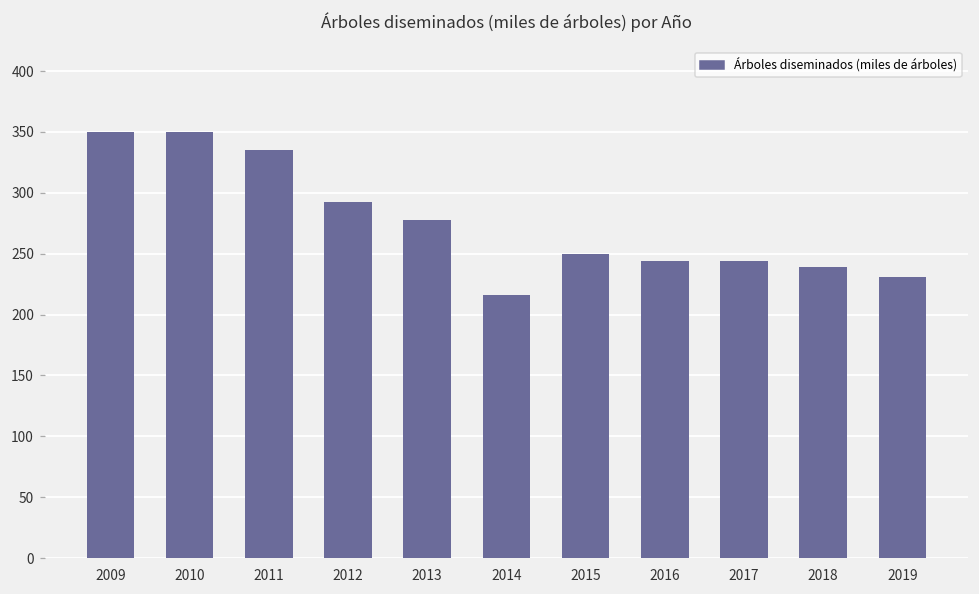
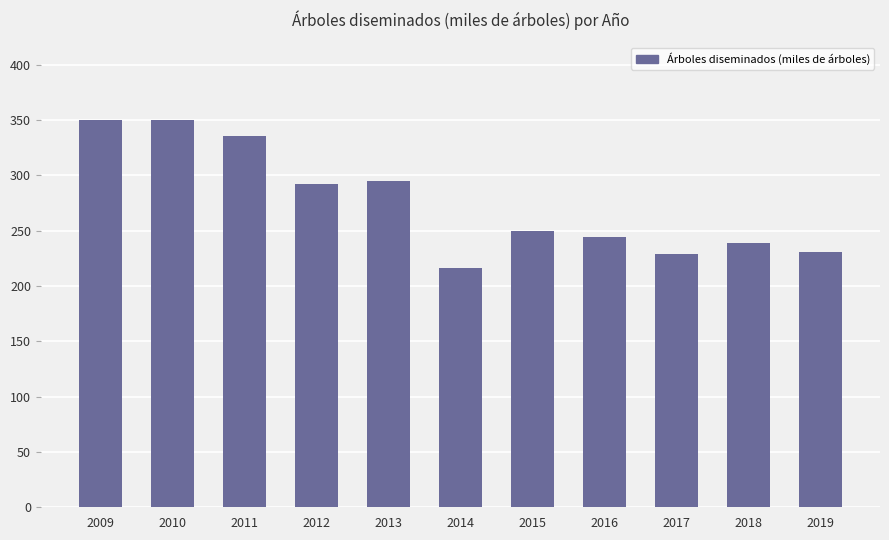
2013: 277 -> 295
2017: 244 -> 229
